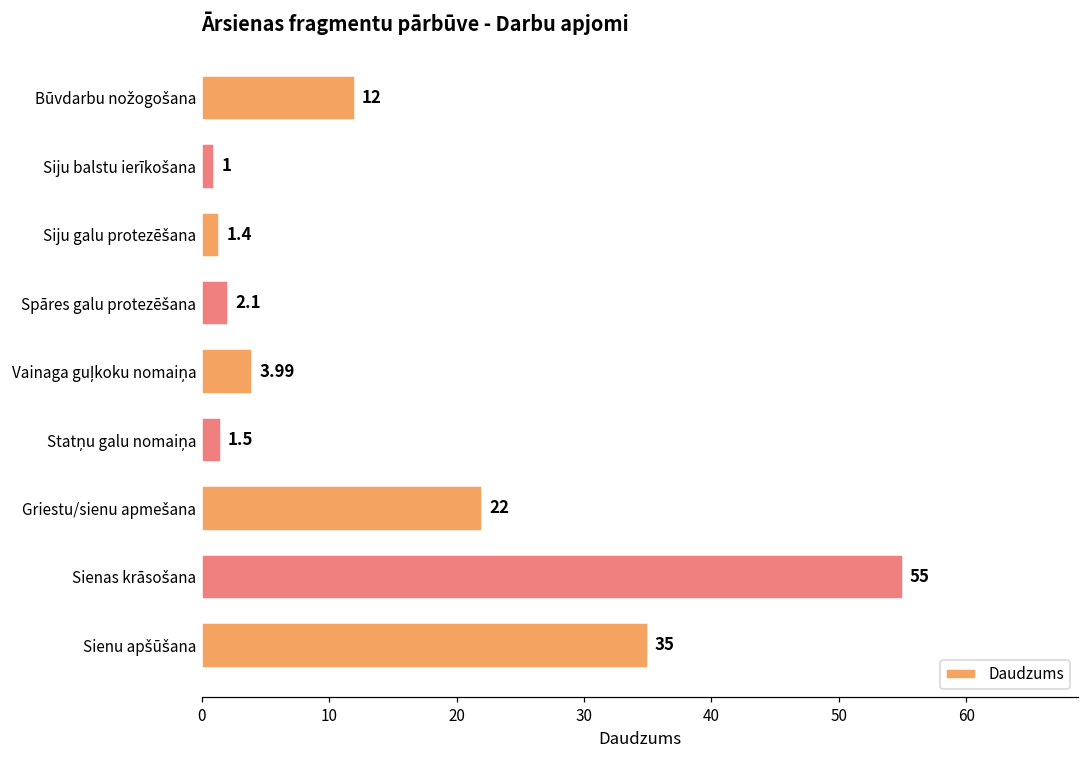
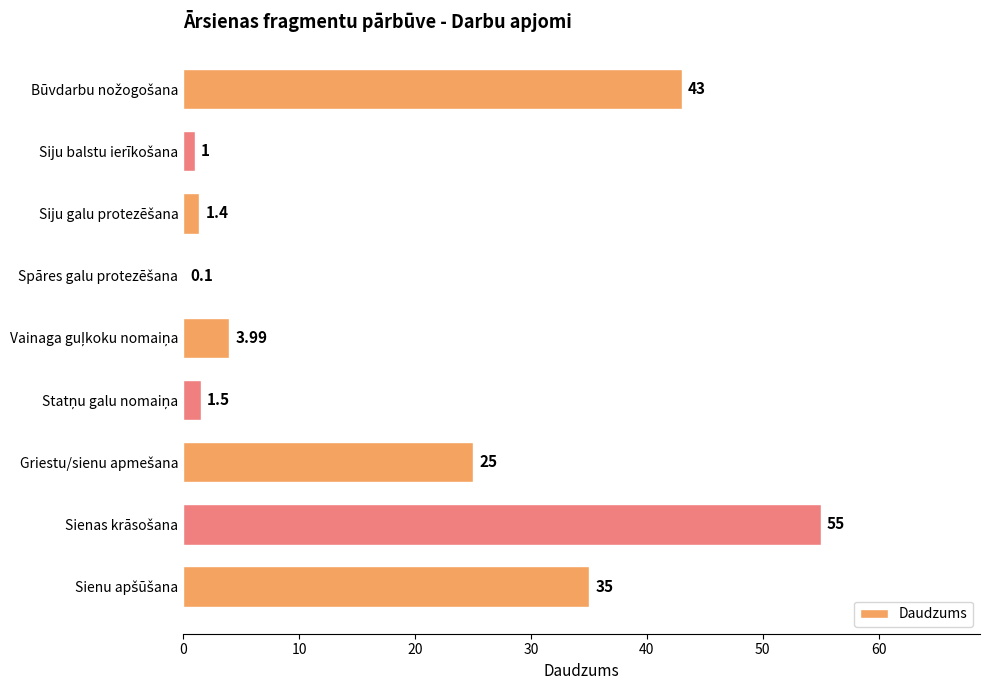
Būvdarbu nožogošana: 12 -> 43
Spāres galu protezēšana: 2.1 -> 0.1
Griestu/sienu apmešana: 22 -> 25
